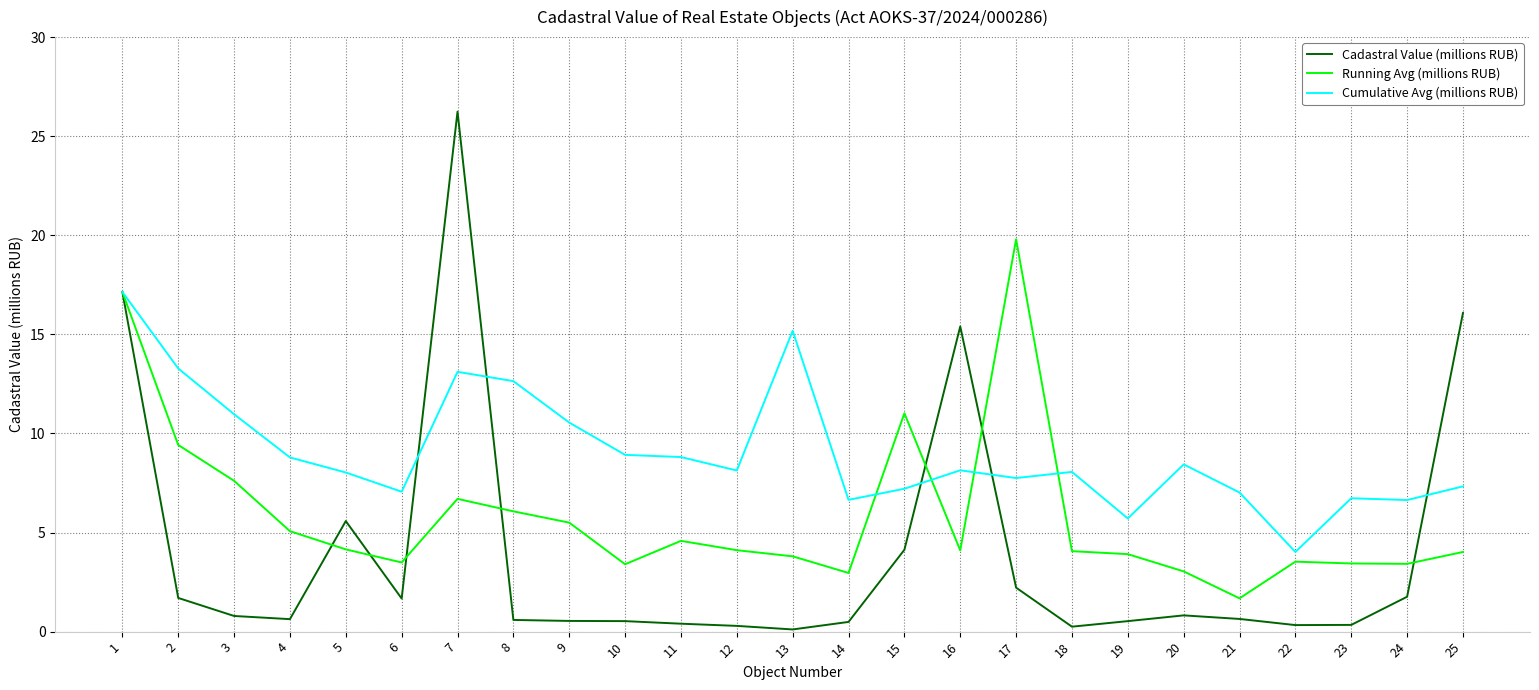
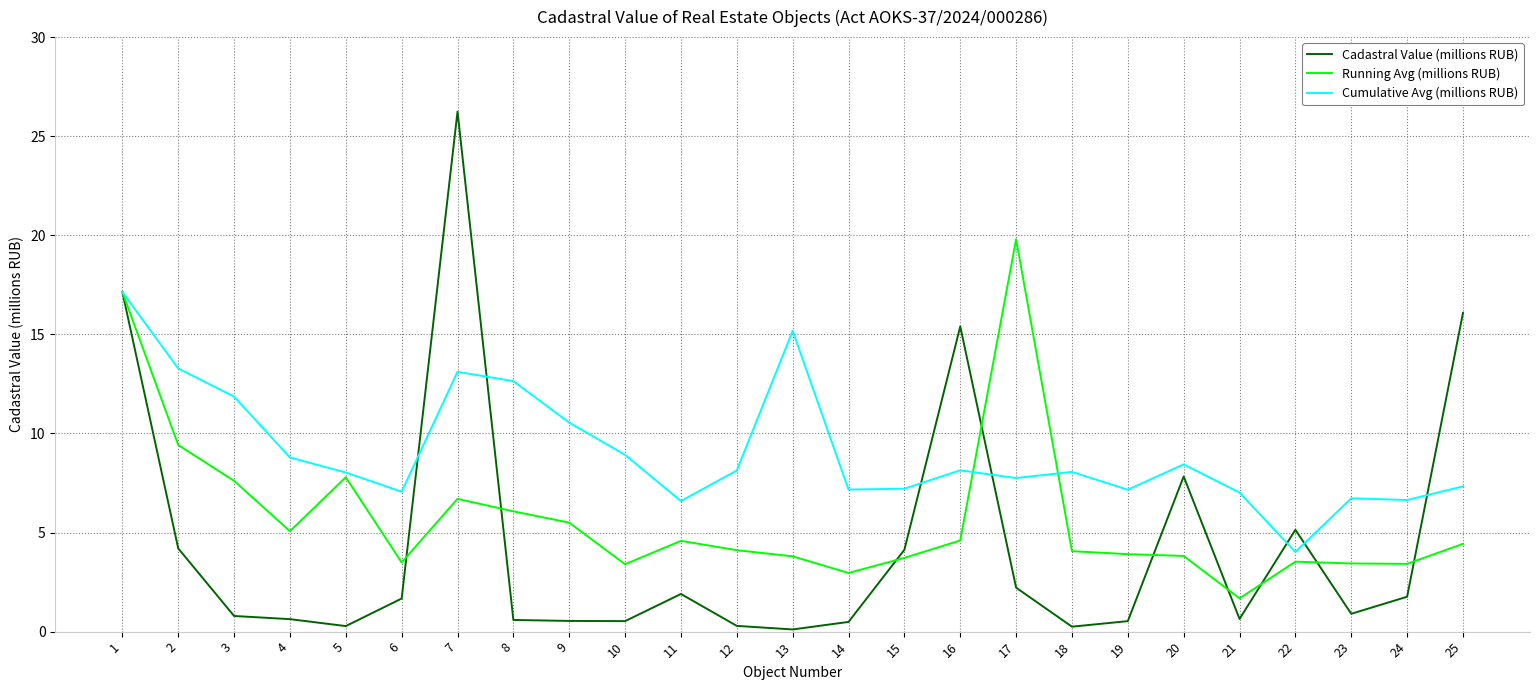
Cadastral Value (millions RUB), 2: 1.7 -> 4.2
Cumulative Avg (millions RUB), 3: 11.0 -> 11.9
Cadastral Value (millions RUB), 5: 5.6 -> 0.3
Running Avg (millions RUB), 5: 4.2 -> 7.8
Cadastral Value (millions RUB), 11: 0.4 -> 1.9
Cumulative Avg (millions RUB), 11: 8.8 -> 6.6
Cumulative Avg (millions RUB), 14: 6.7 -> 7.2
Running Avg (millions RUB), 15: 11.0 -> 3.7
Running Avg (millions RUB), 16: 4.1 -> 4.6
Cumulative Avg (millions RUB), 19: 5.7 -> 7.2
Cadastral Value (millions RUB), 20: 0.8 -> 7.8
Running Avg (millions RUB), 20: 3.0 -> 3.8
Cadastral Value (millions RUB), 22: 0.3 -> 5.1
Cadastral Value (millions RUB), 23: 0.3 -> 0.9
Running Avg (millions RUB), 25: 4.0 -> 4.4
